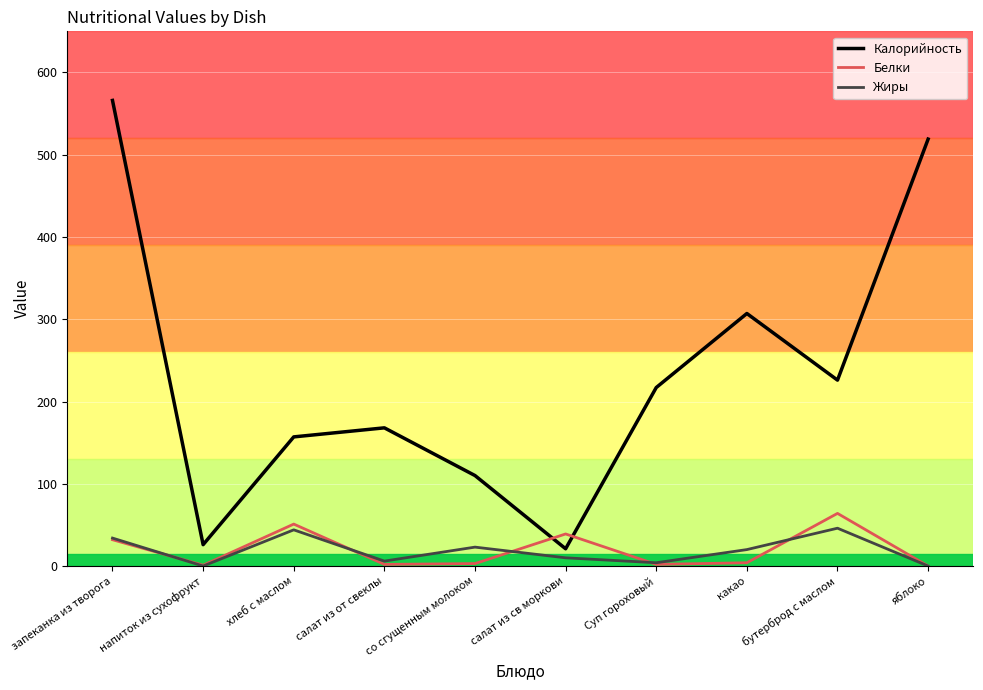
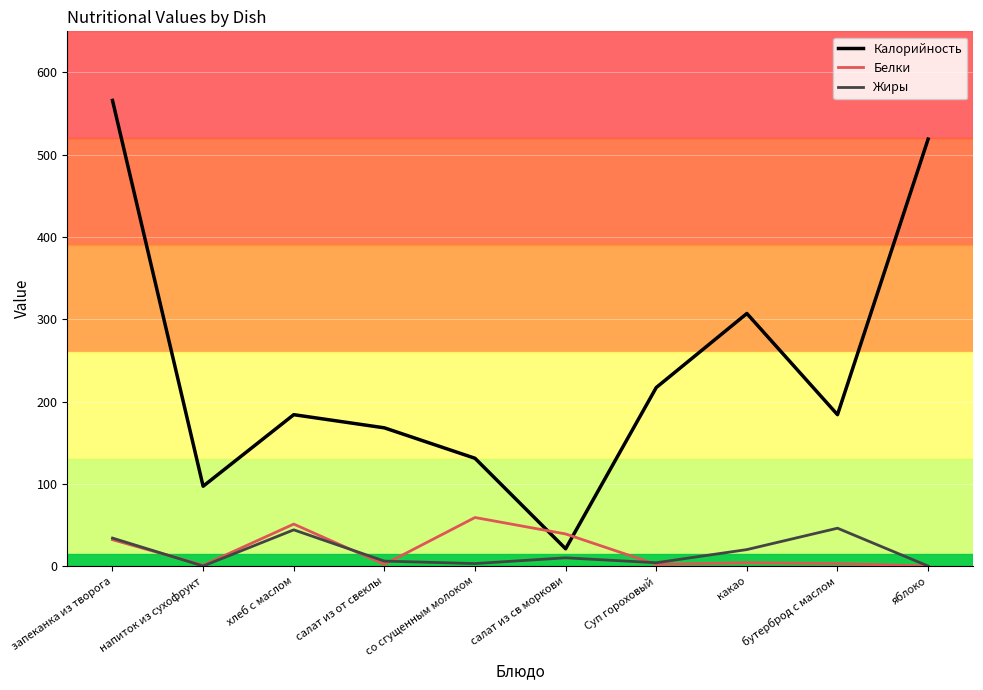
Калорийность, напиток из сухофрукт: 30 -> 100
Калорийность, хлеб с маслом: 160 -> 180
Калорийность, со сгущенным молоком: 110 -> 130
Белки, со сгущенным молоком: 0 -> 60
Жиры, со сгущенным молоком: 20 -> 0
Калорийность, бутерброд с маслом: 230 -> 180
Белки, бутерброд с маслом: 60 -> 0
